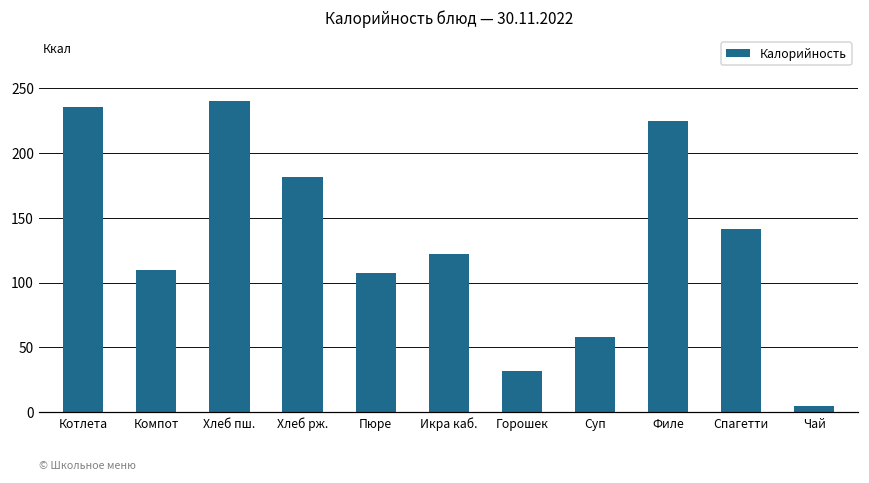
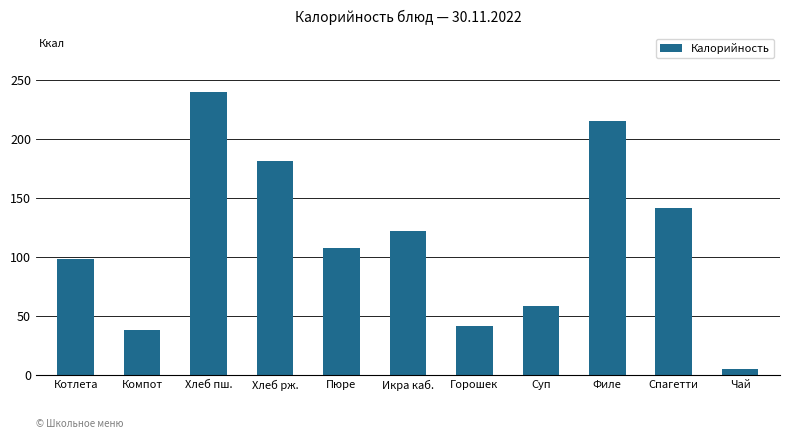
Котлета: 235 -> 99
Компот: 110 -> 38
Горошек: 31 -> 41
Филе: 225 -> 215
